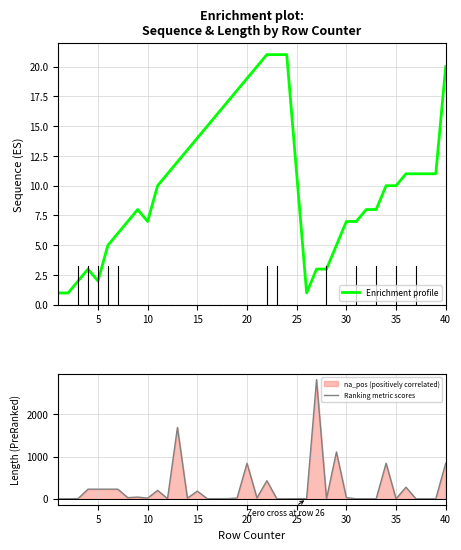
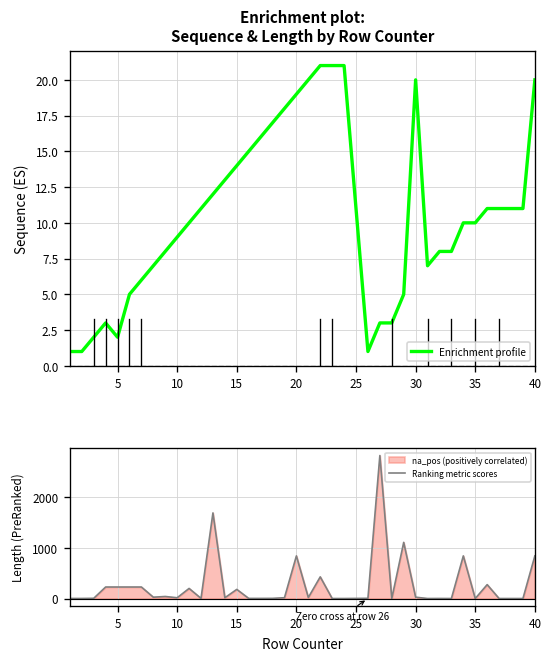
Enrichment plot: Sequence & Length by Row Counter, 10: 7 -> 9
Enrichment plot: Sequence & Length by Row Counter, 30: 7 -> 20
